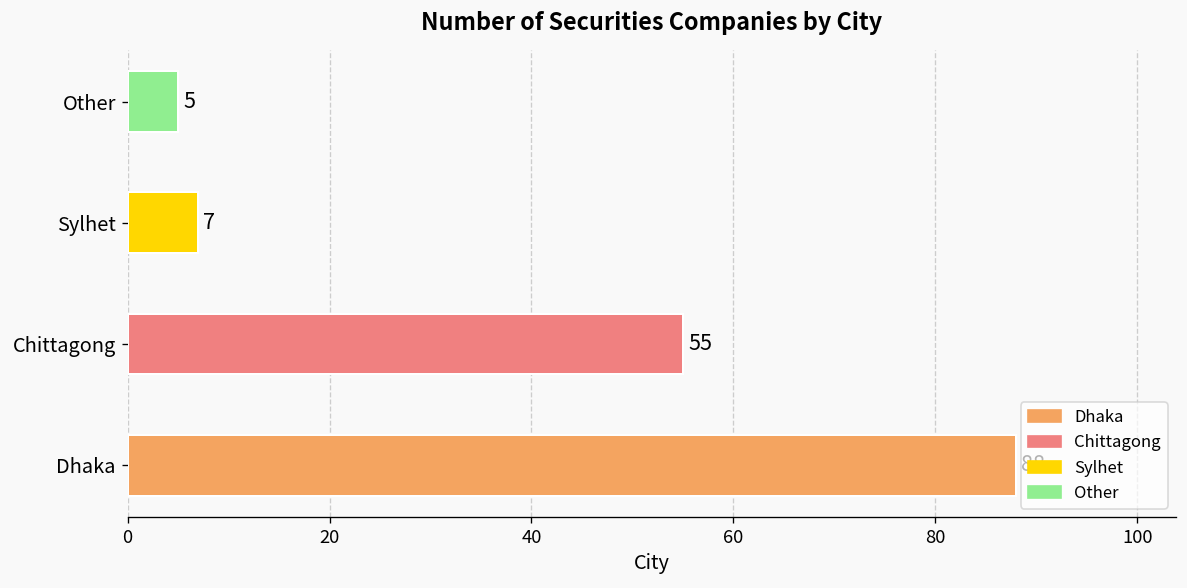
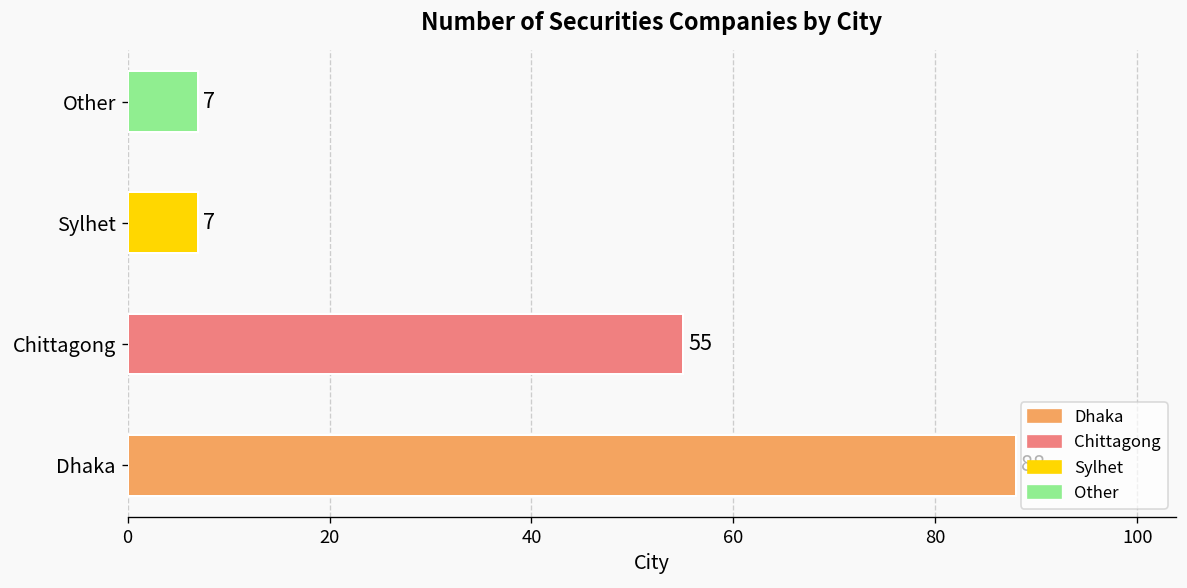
Other: 5 -> 7
